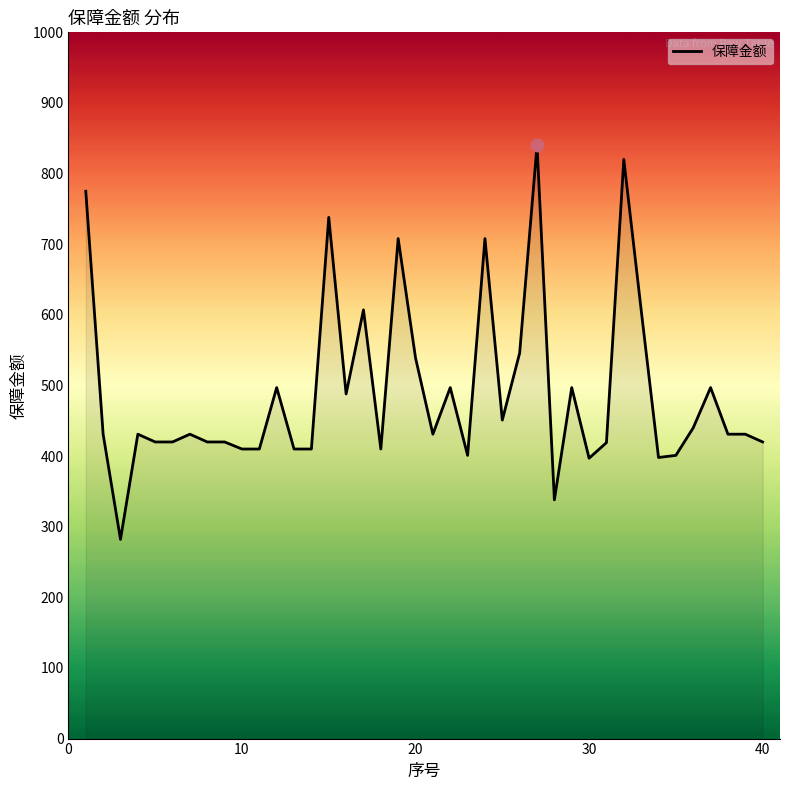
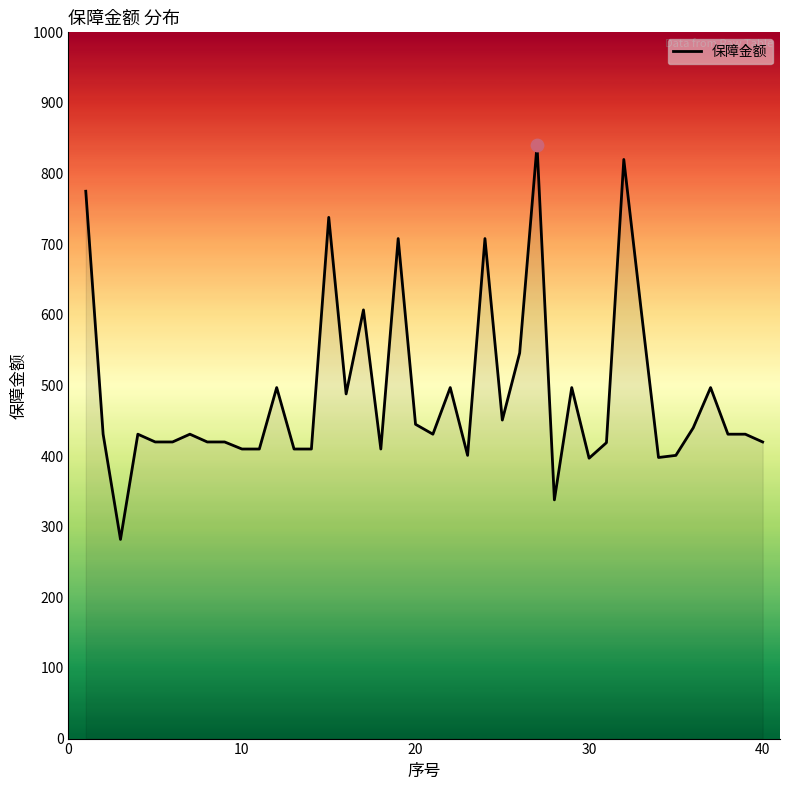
保障金额, 20: 540 -> 450
